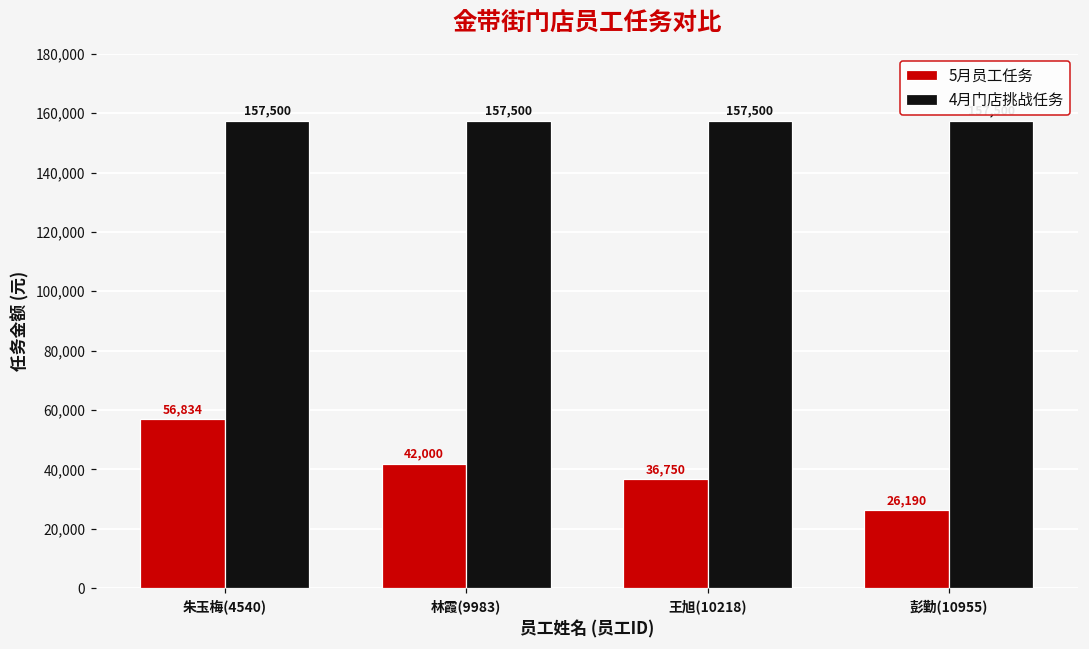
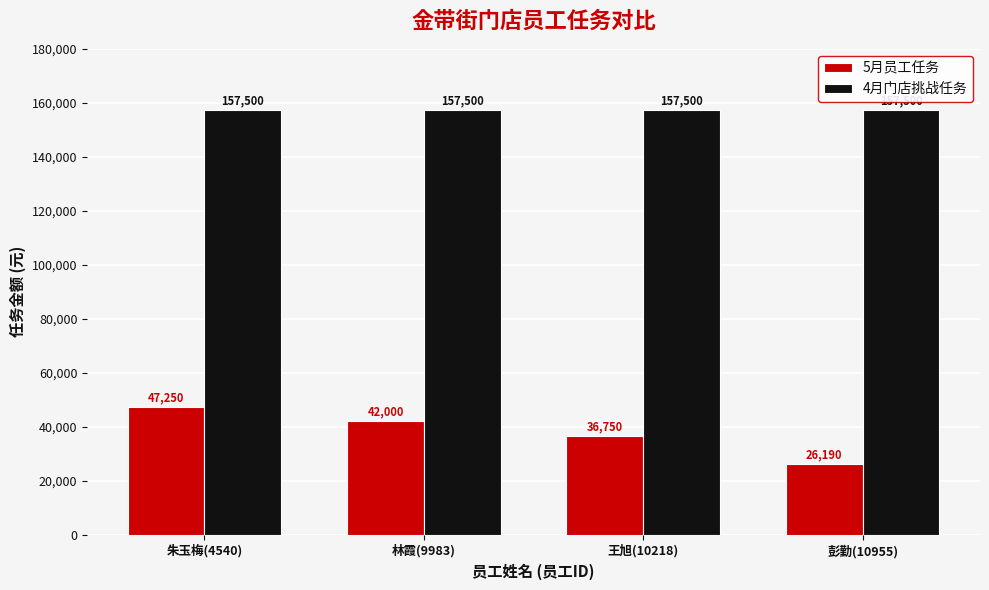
5月员工任务, 朱玉梅(4540): 56,834 -> 47,250
